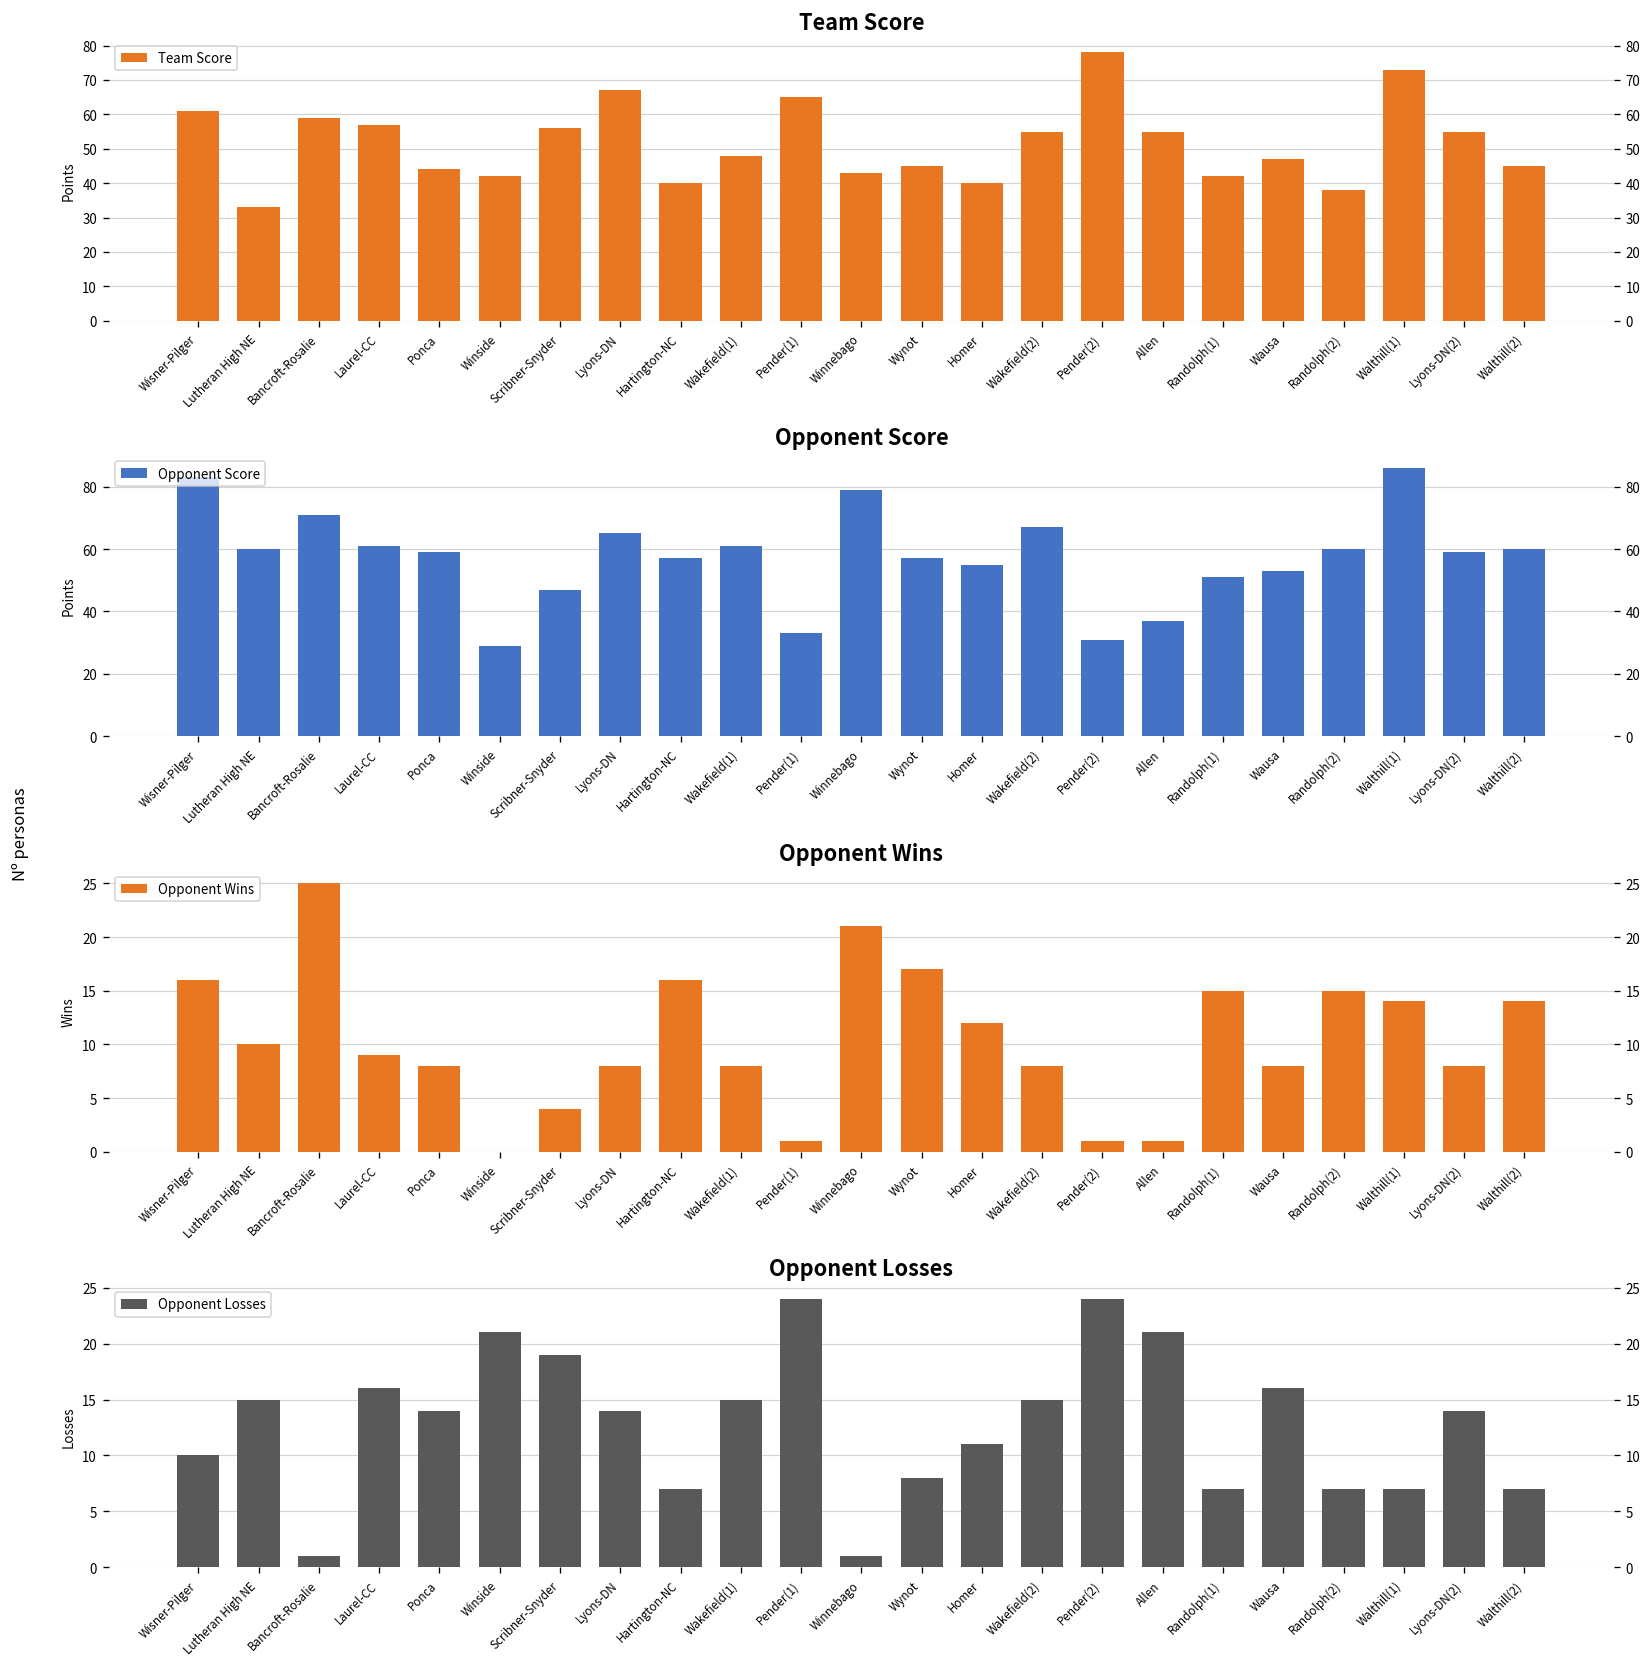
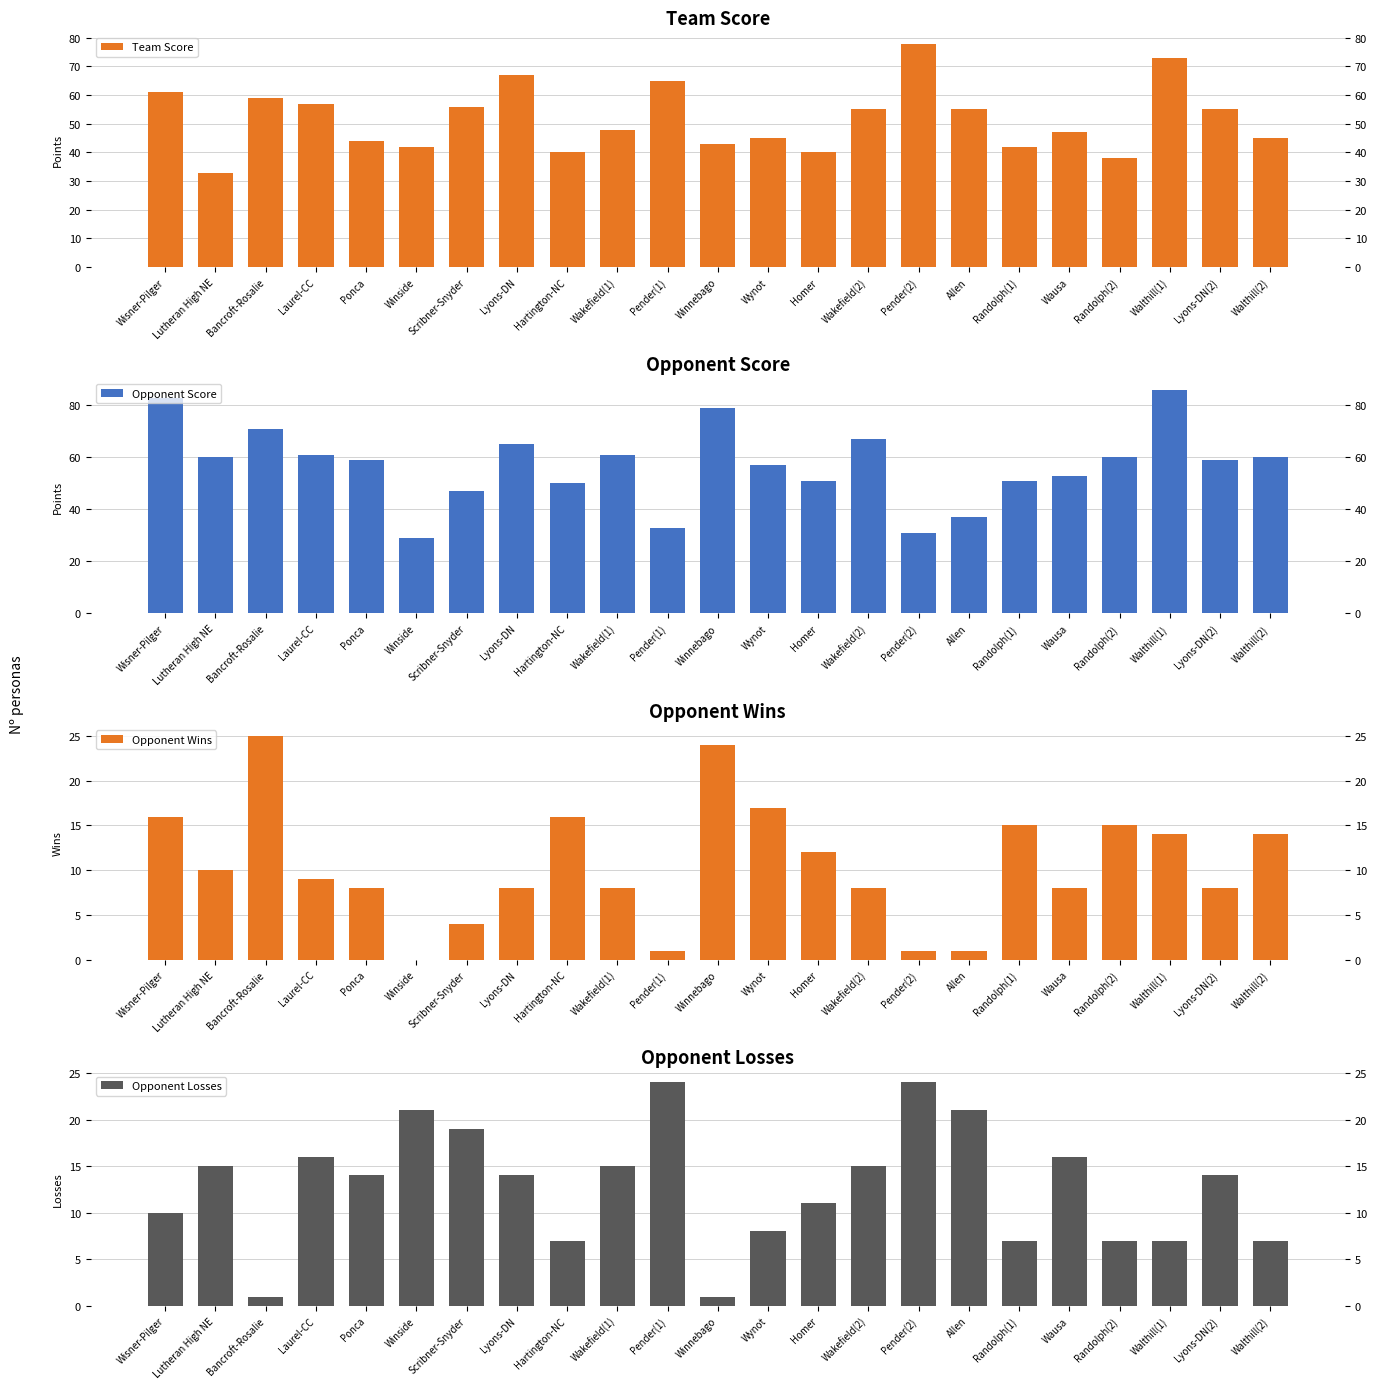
Opponent Score, Hartington-NC: 57 -> 50
Opponent Score, Homer: 55 -> 51
Opponent Wins, Winnebago: 21 -> 24
